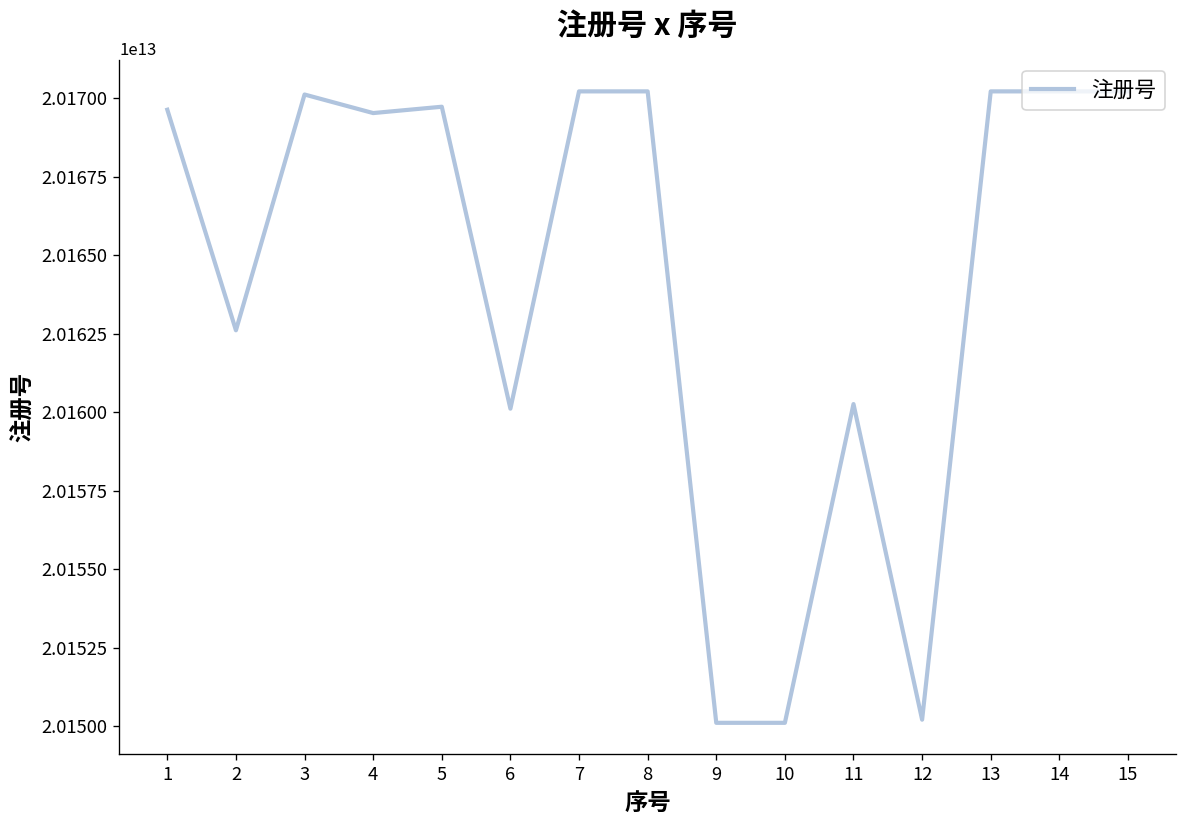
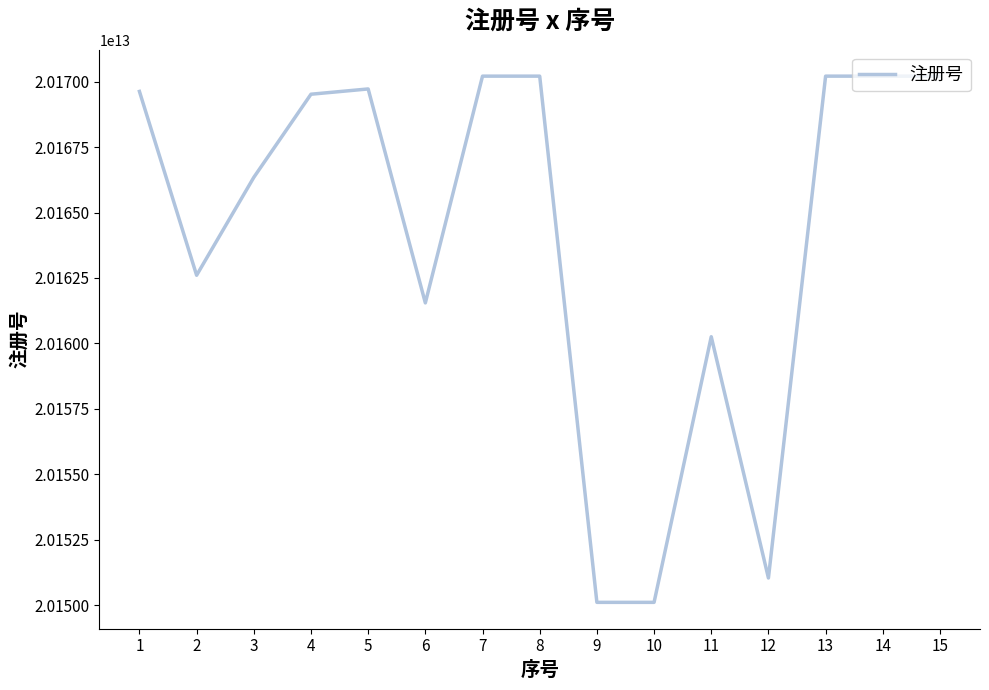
3: 20170100000000 -> 20166300000000
6: 20160100000000 -> 20161500000000
12: 20150200000000 -> 20151000000000
